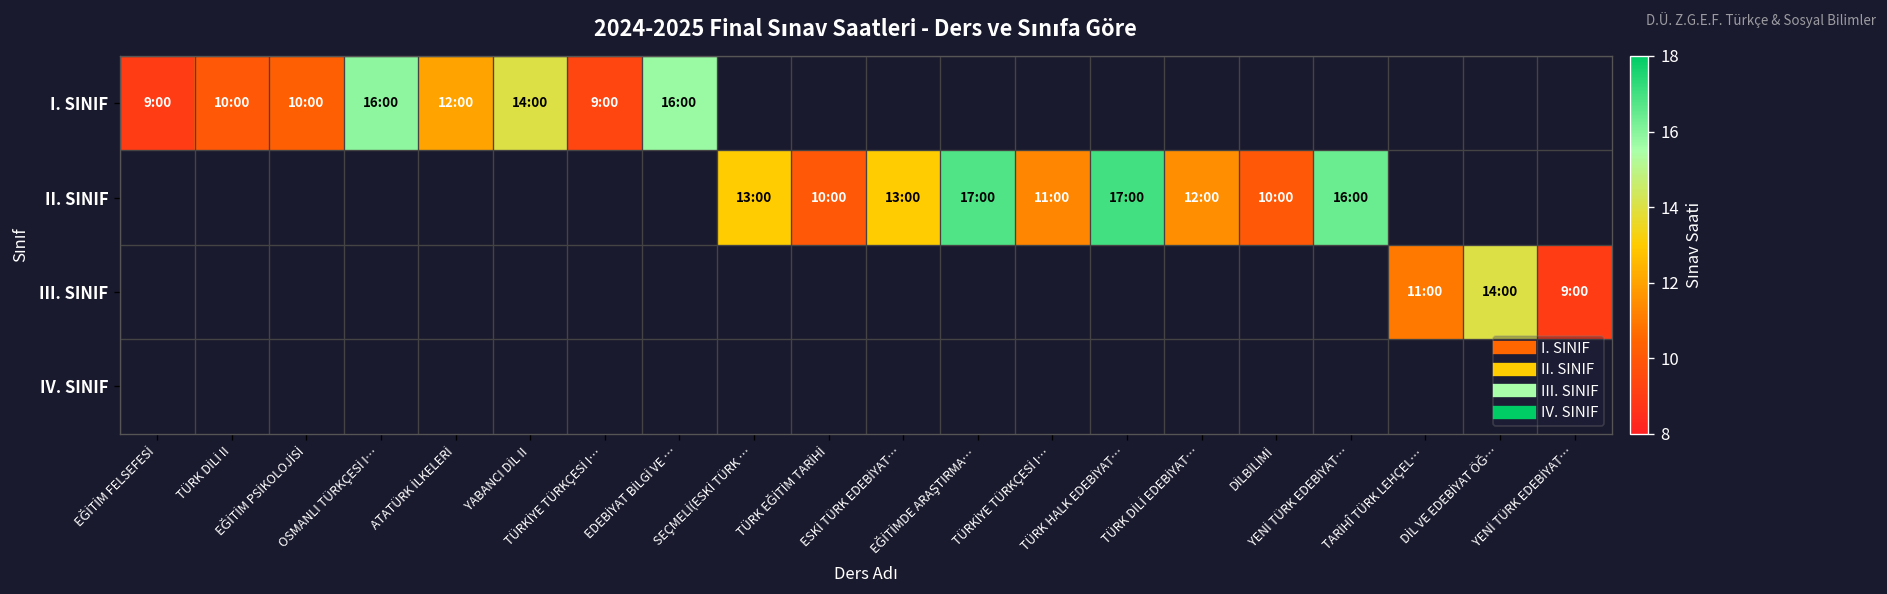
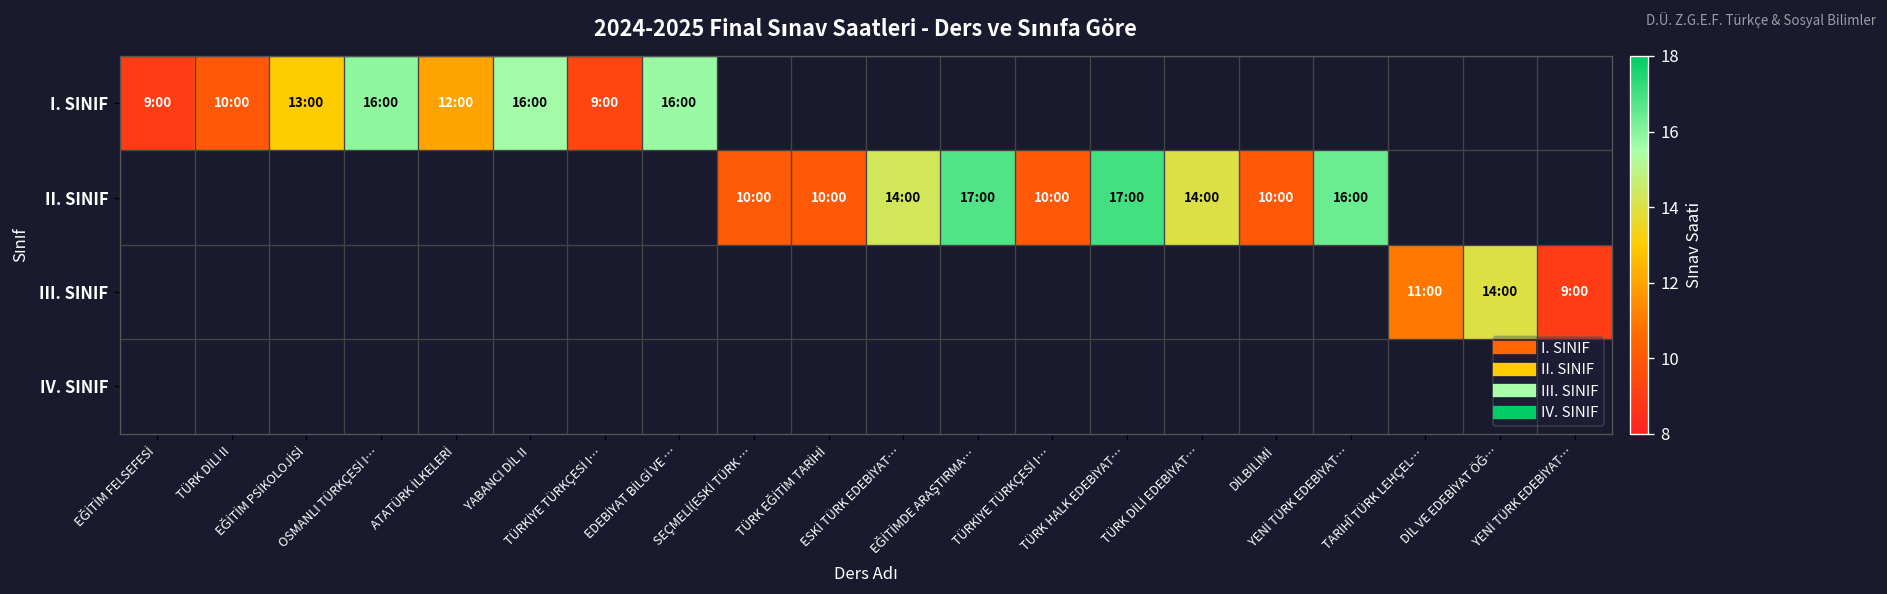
I. SINIF, EĞİTİM PSİKOLOJİSİ: 10:00 -> 13:00
I. SINIF, YABANCI DİL II: 14:00 -> 16:00
II. SINIF, SEÇMELİ(ESKİ TÜRK …: 13:00 -> 10:00
II. SINIF, ESKİ TÜRK EDEBİYAT…: 13:00 -> 14:00
II. SINIF, TÜRKİYE TÜRKÇESİ I…: 11:00 -> 10:00
II. SINIF, TÜRK DİLİ EDEBİYAT…: 12:00 -> 14:00
